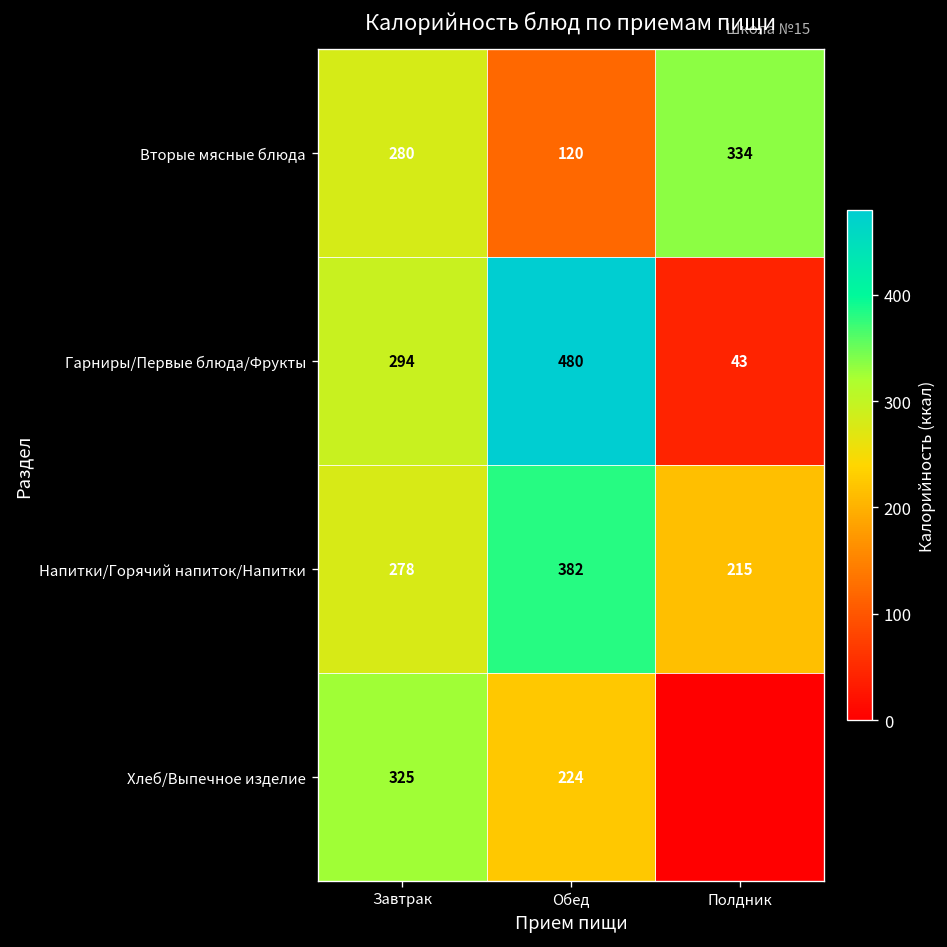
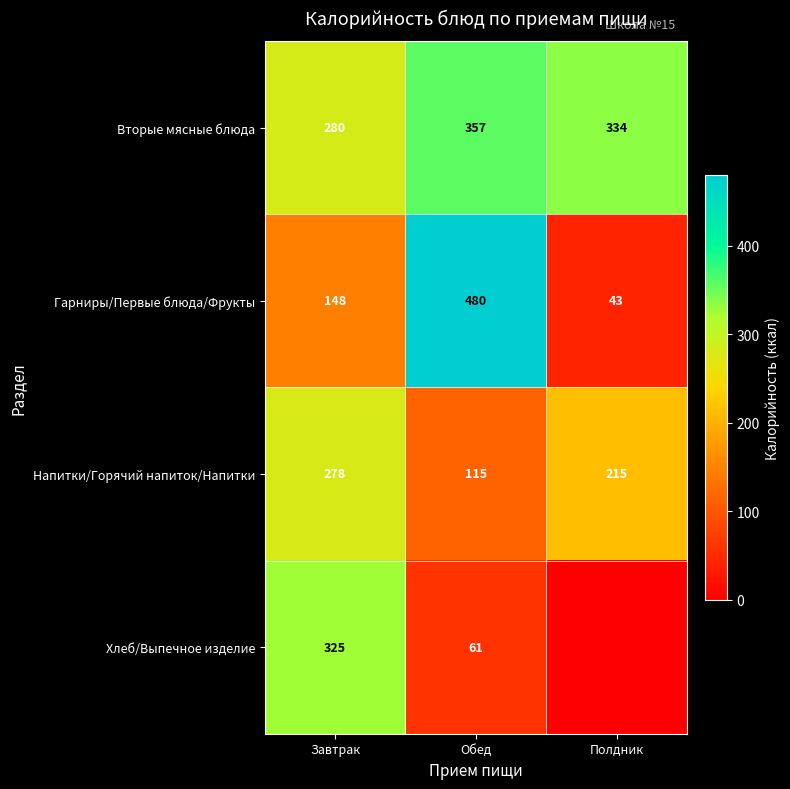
Вторые мясные блюда, Обед: 120 -> 357
Гарниры/Первые блюда/Фрукты, Завтрак: 294 -> 148
Напитки/Горячий напиток/Напитки, Обед: 382 -> 115
Хлеб/Выпечное изделие, Обед: 224 -> 61
